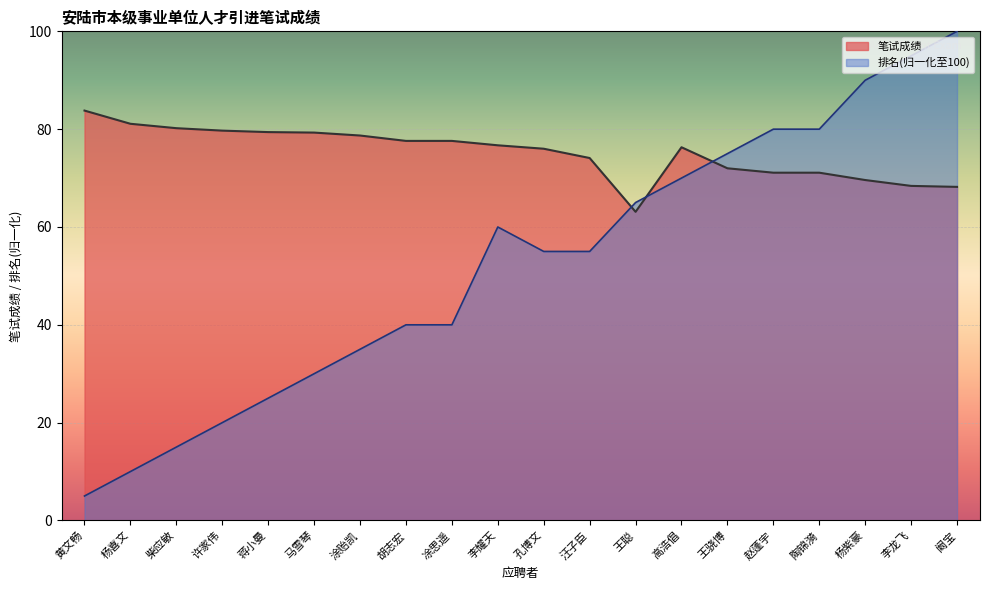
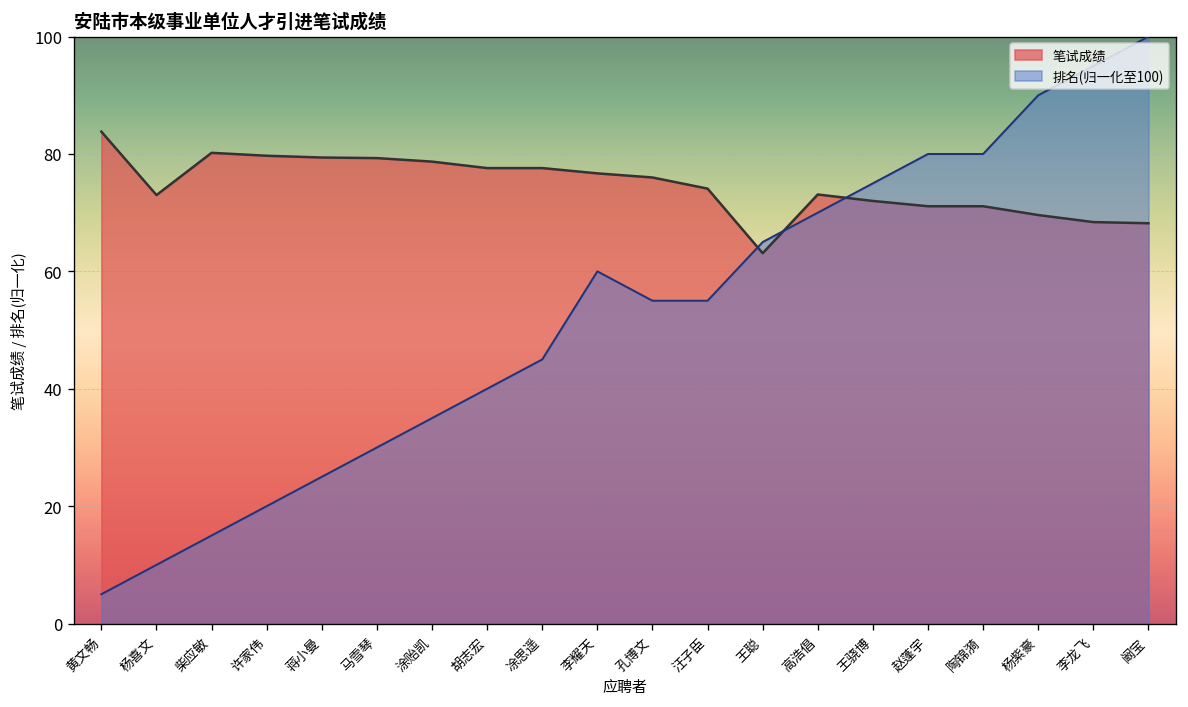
笔试成绩, 杨喜文: 81 -> 73
排名(归一化至100), 凃思遥: 40 -> 45
笔试成绩, 高浩倡: 76 -> 73
